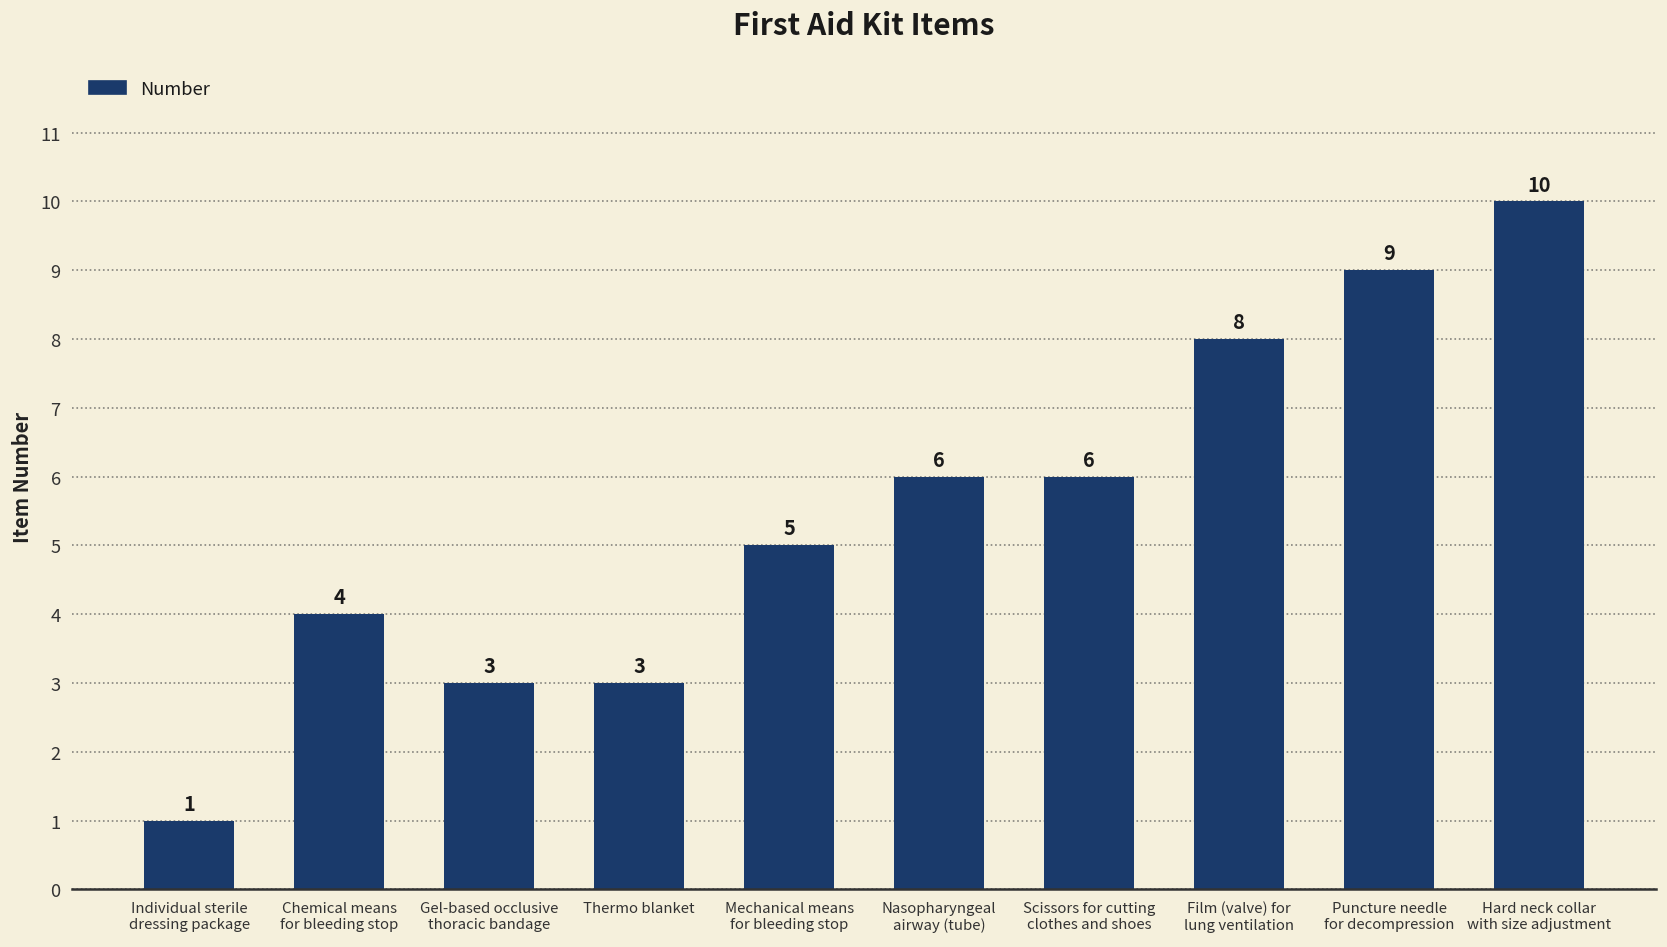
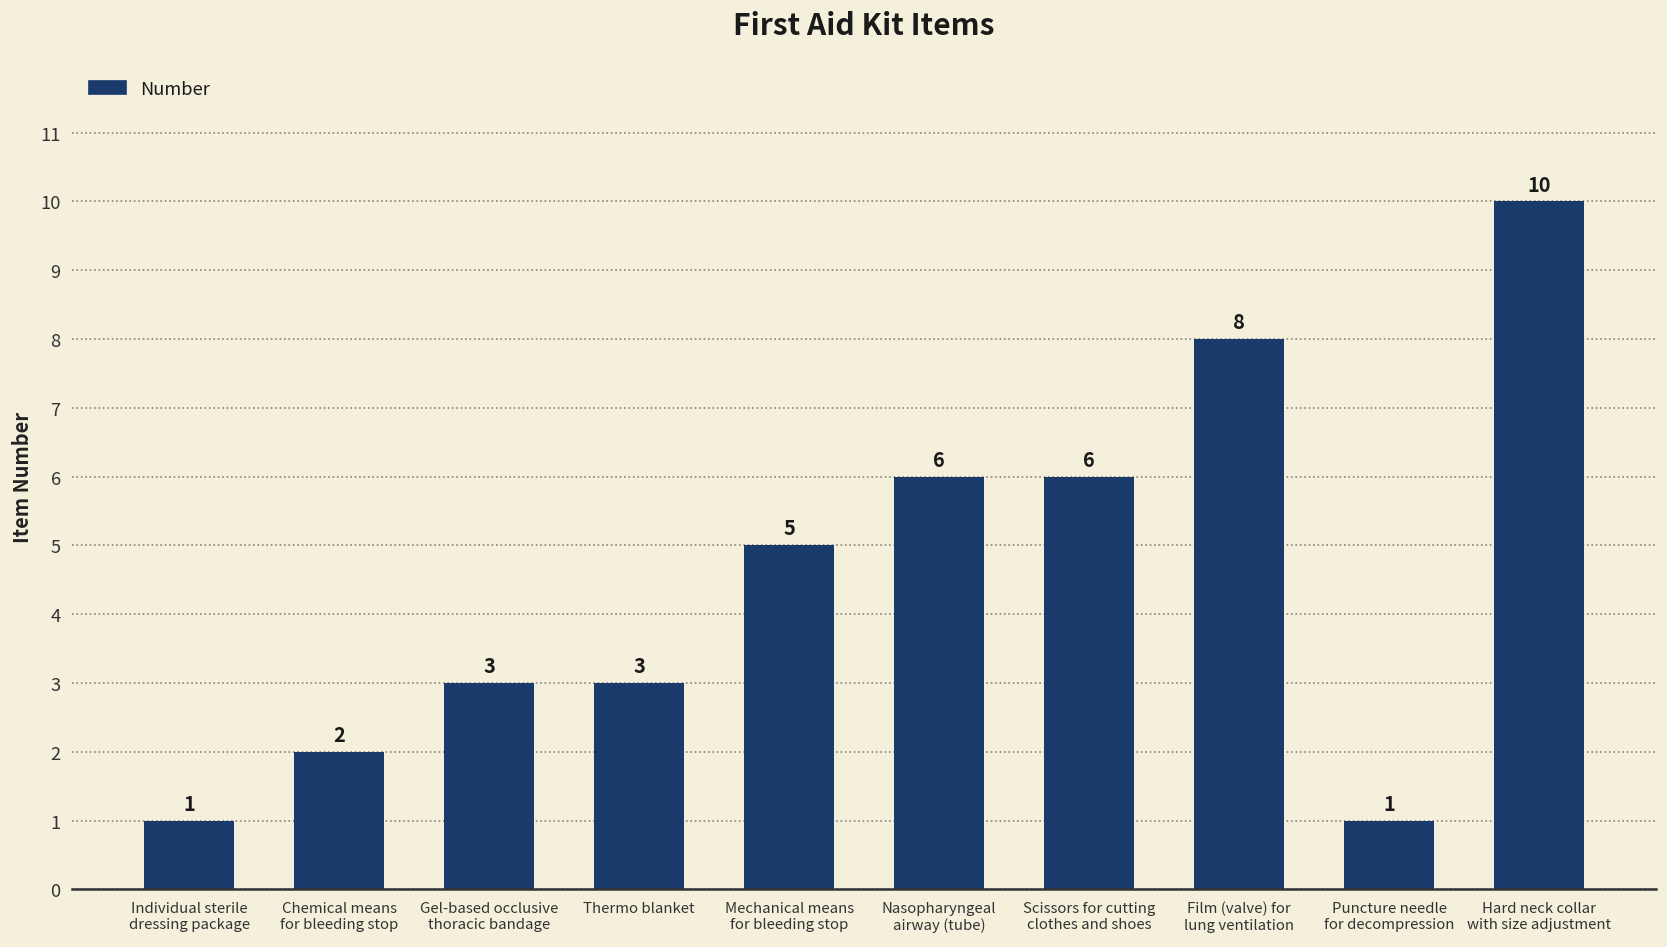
Chemical means for bleeding stop: 4 -> 2
Puncture needle for decompression: 9 -> 1
